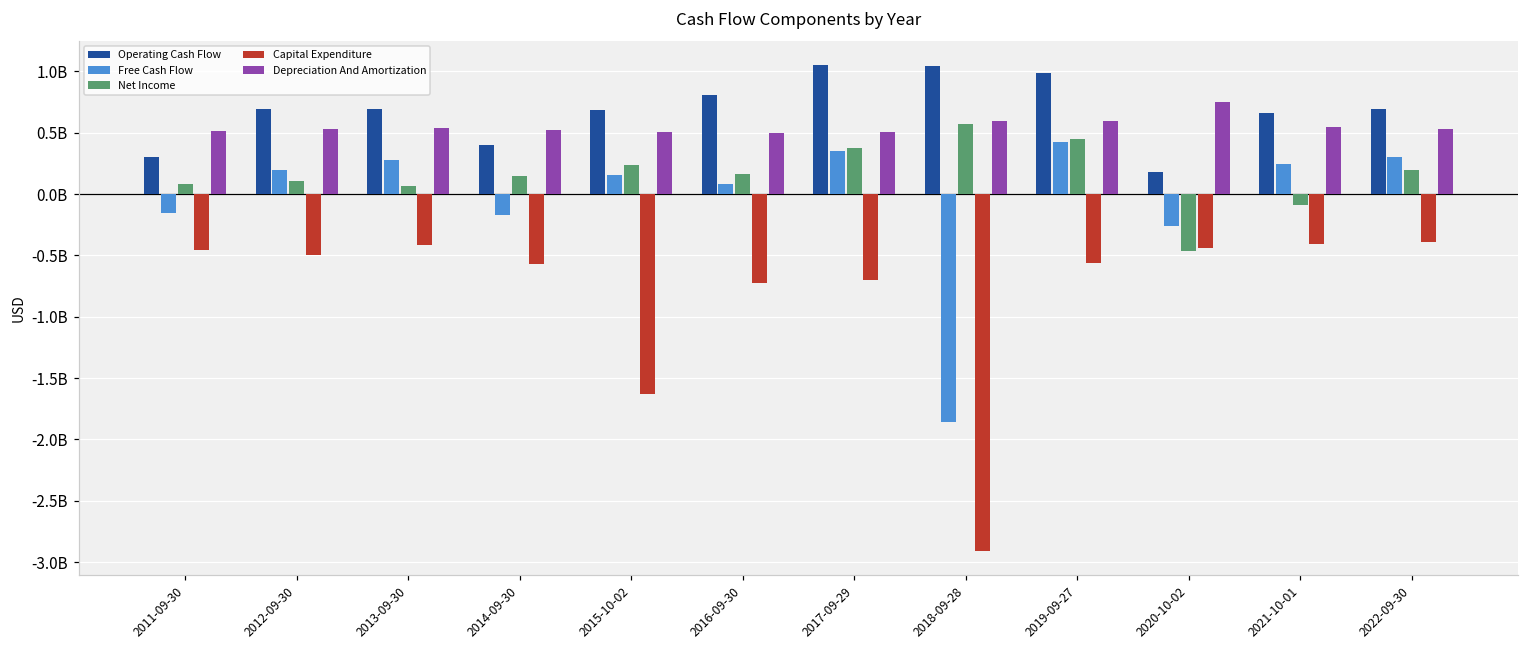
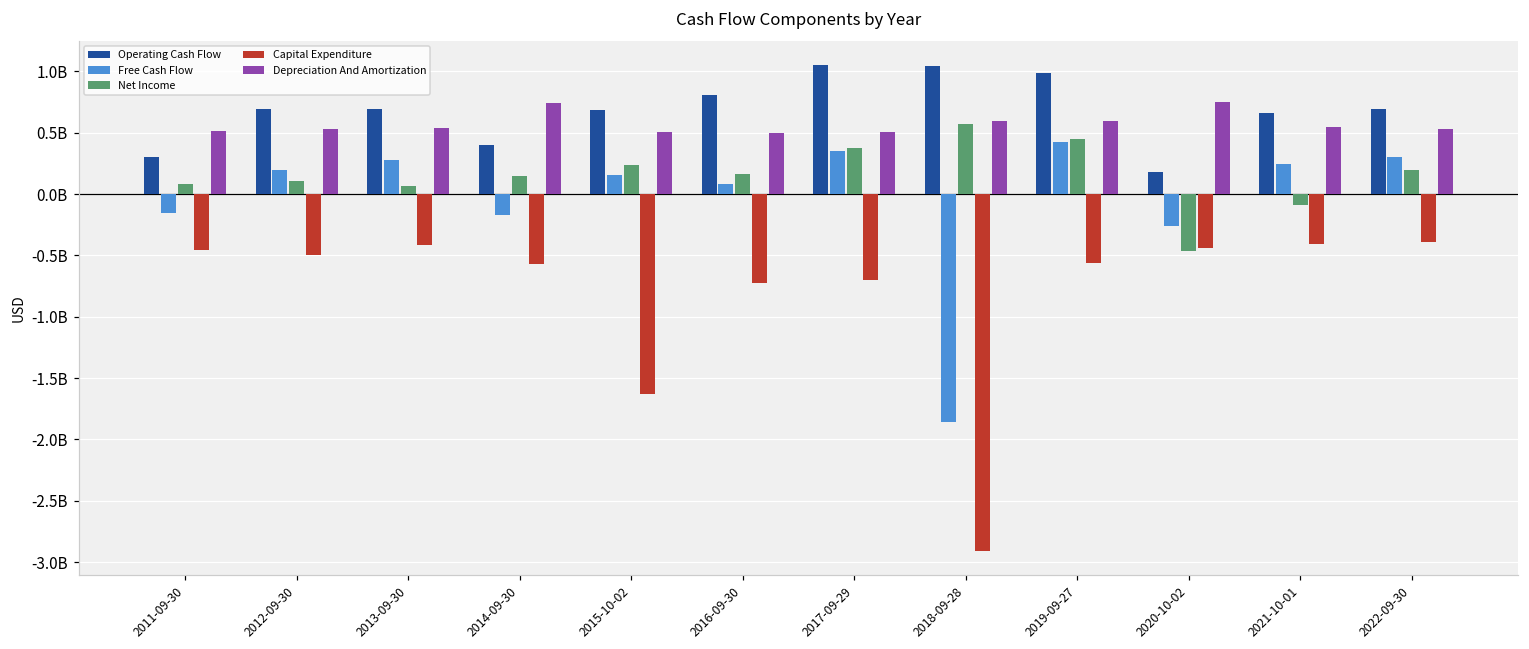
Depreciation And Amortization, 2014-09-30: 520000000 -> 750000000
